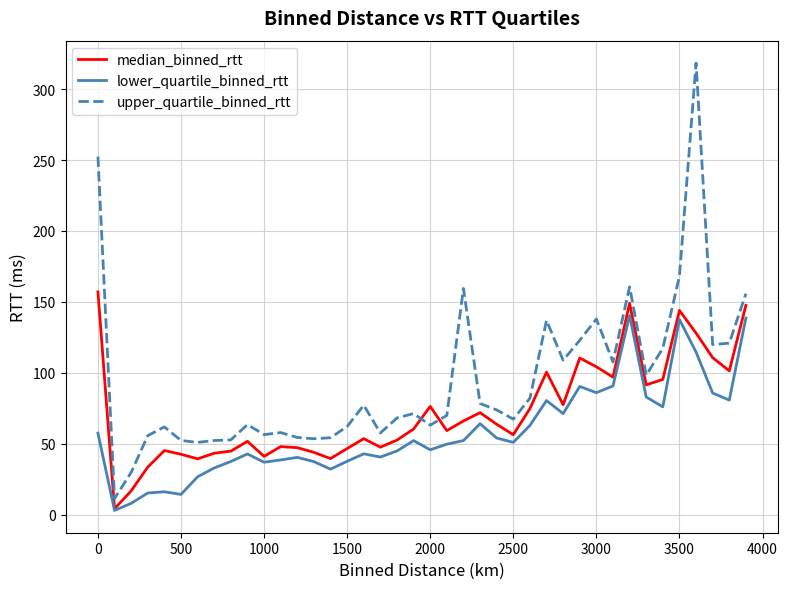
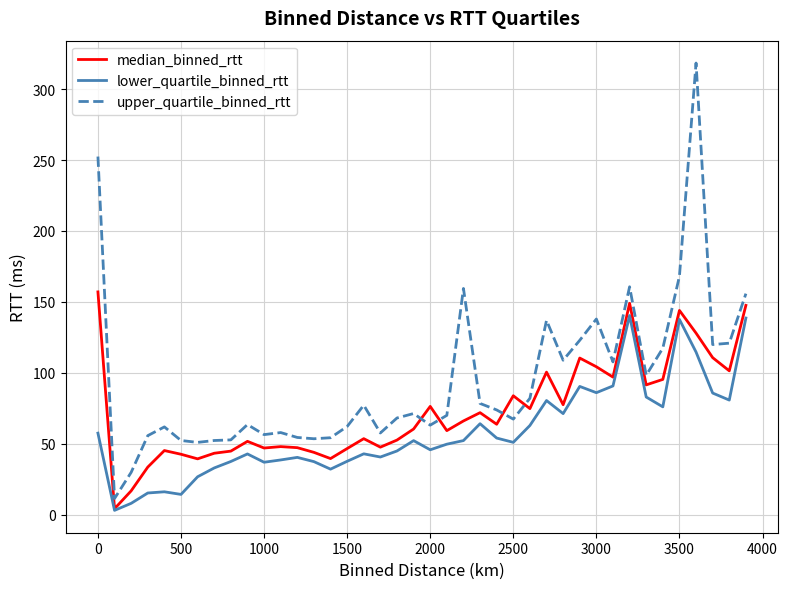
median_binned_rtt, 1000: 41 -> 47
median_binned_rtt, 2500: 56 -> 84
